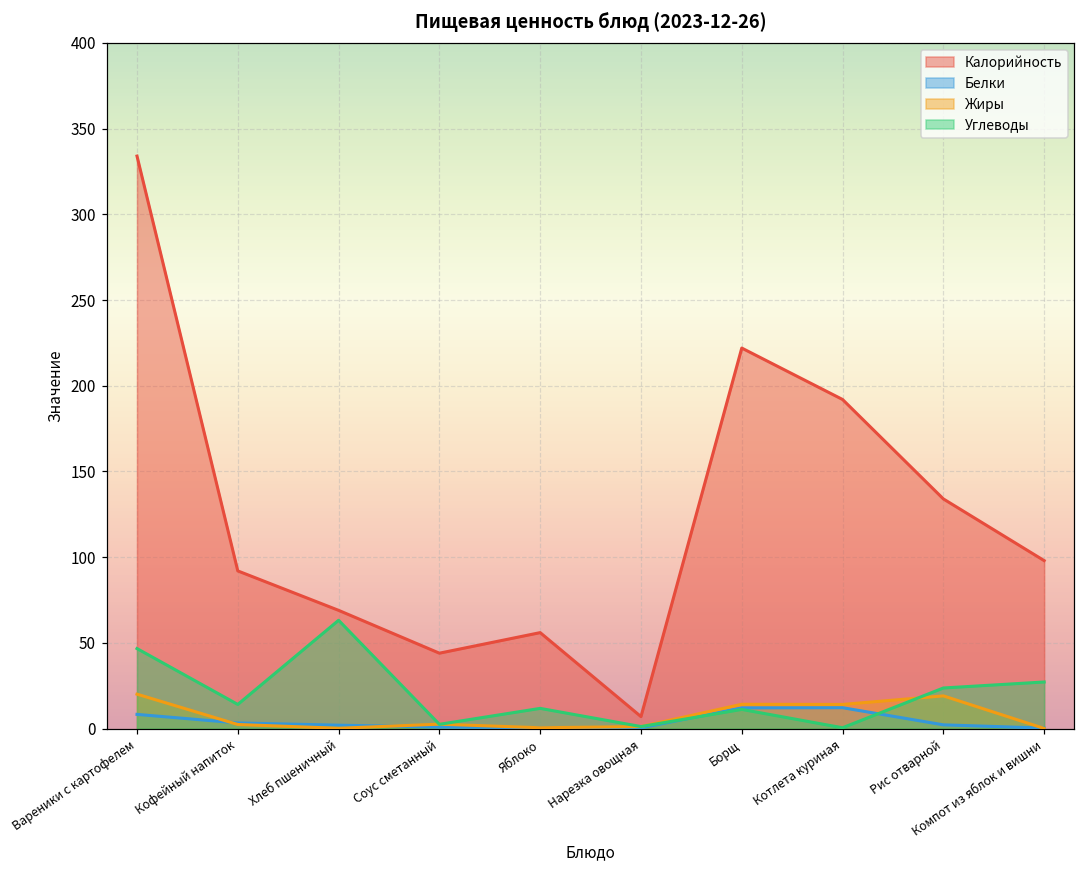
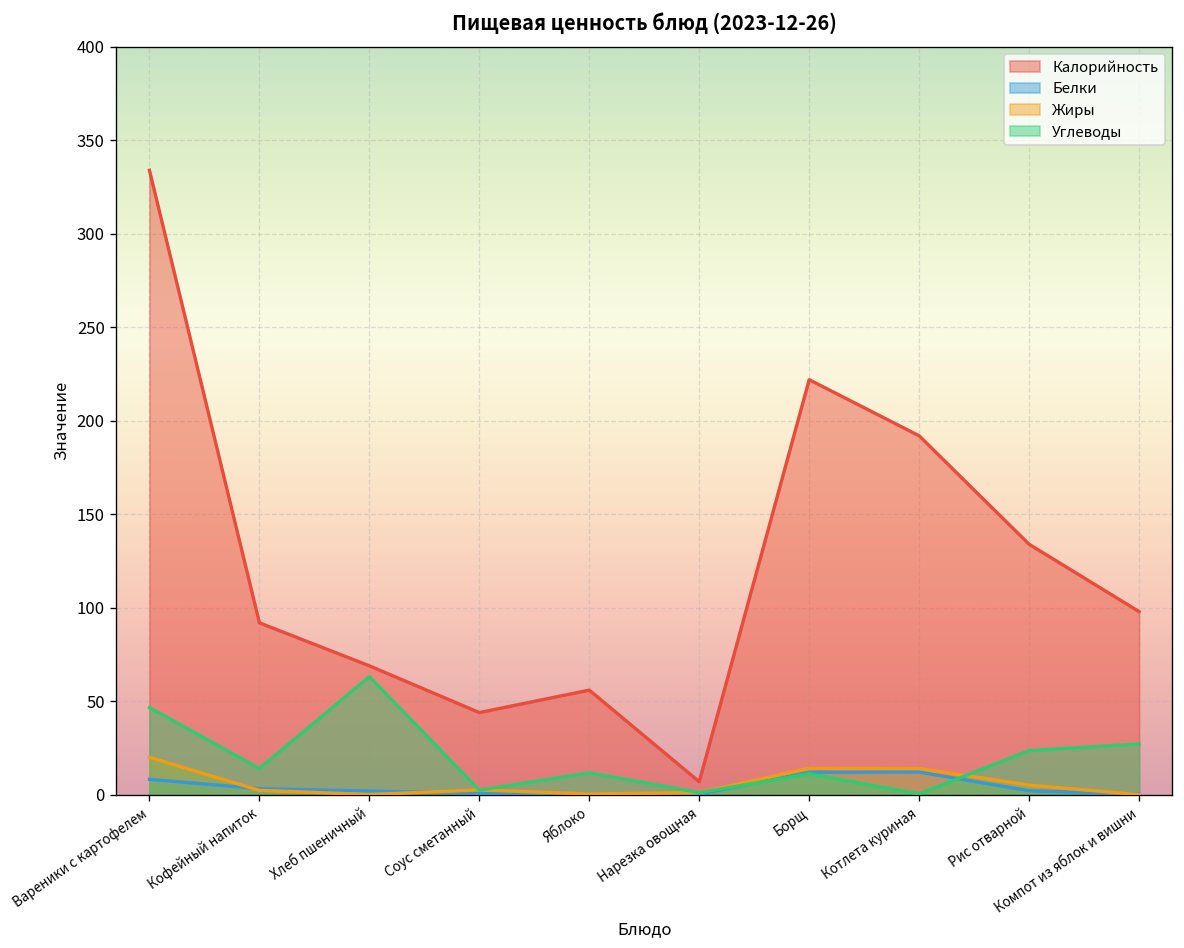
Жиры, Рис отварной: 19 -> 5
